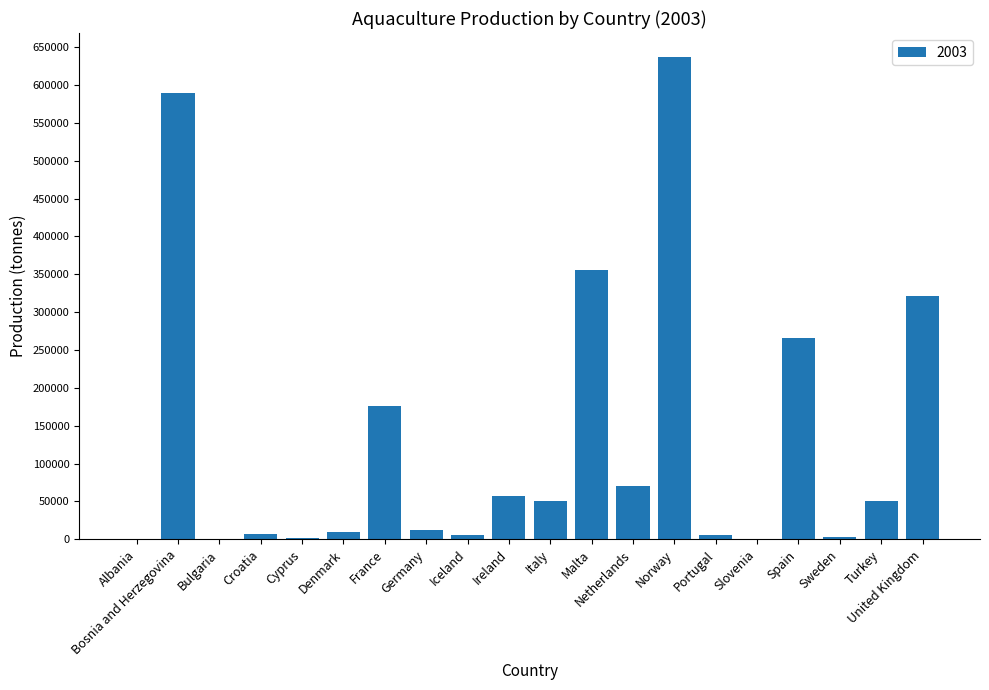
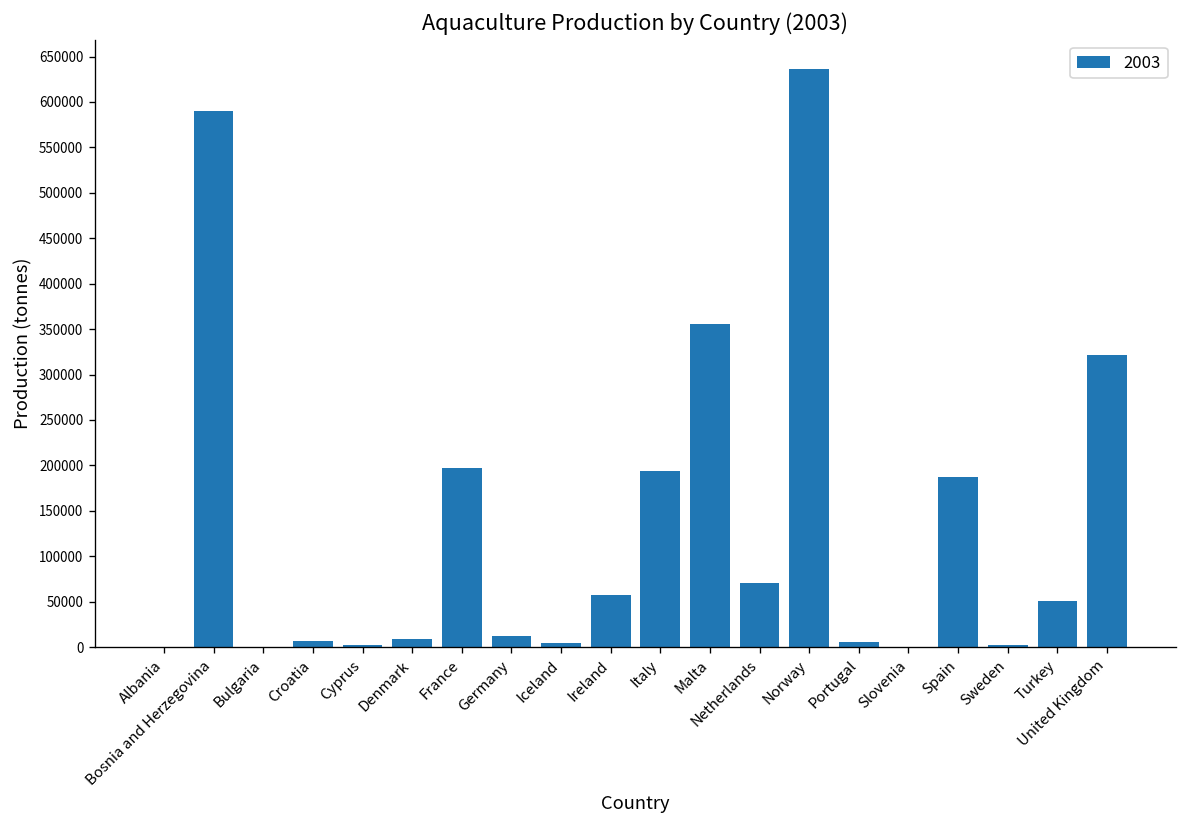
France: 180000 -> 200000
Italy: 50000 -> 190000
Spain: 270000 -> 190000
